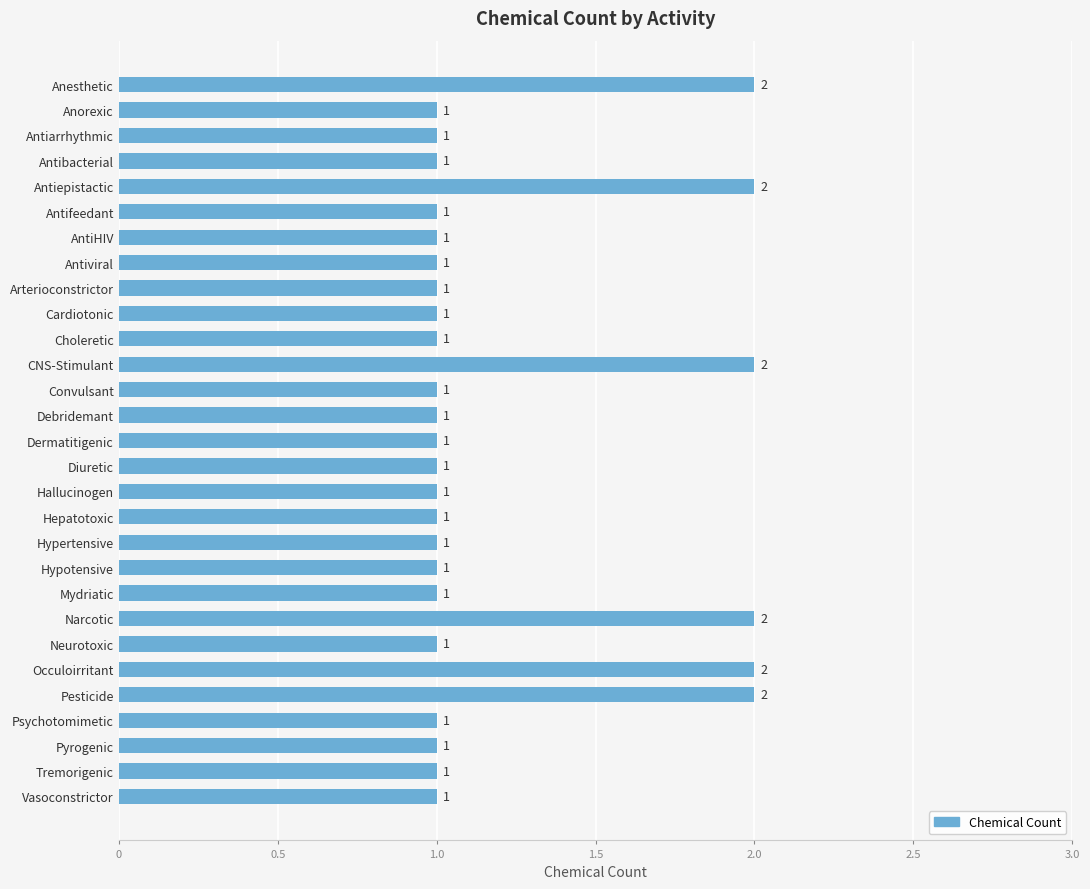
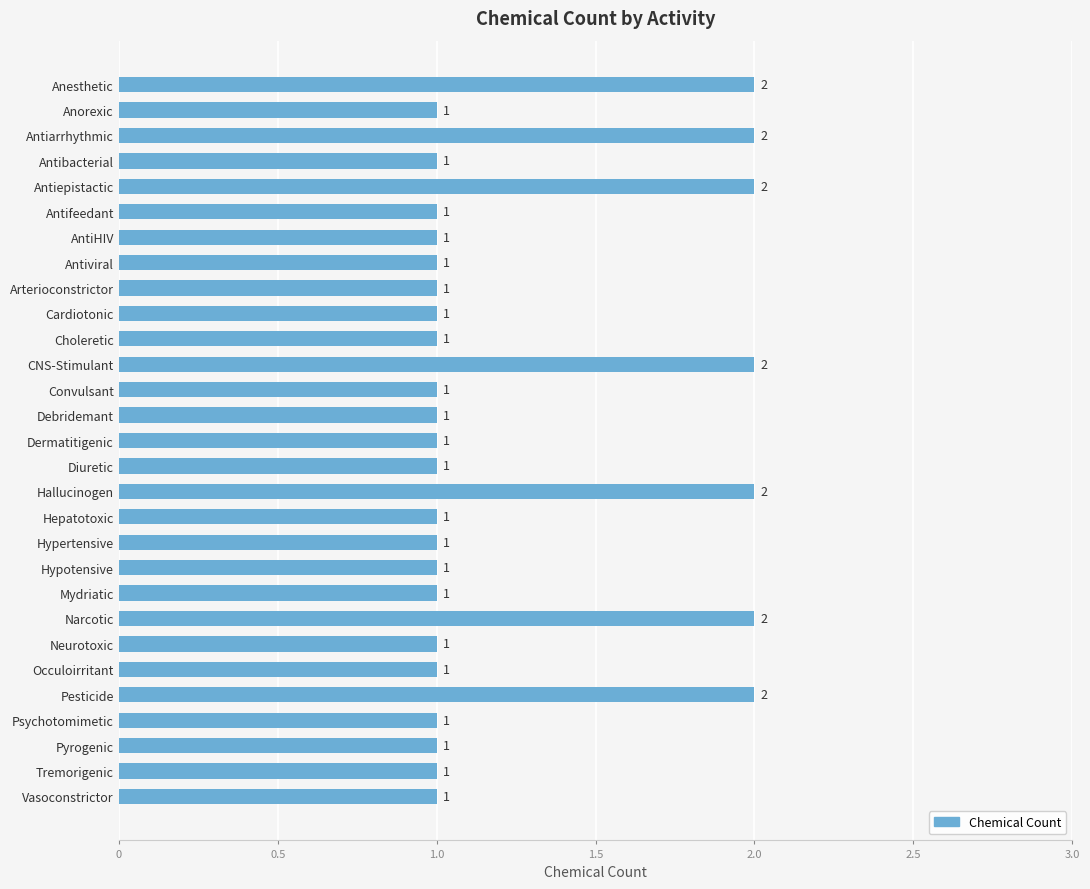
Antiarrhythmic: 1 -> 2
Hallucinogen: 1 -> 2
Occuloirritant: 2 -> 1
